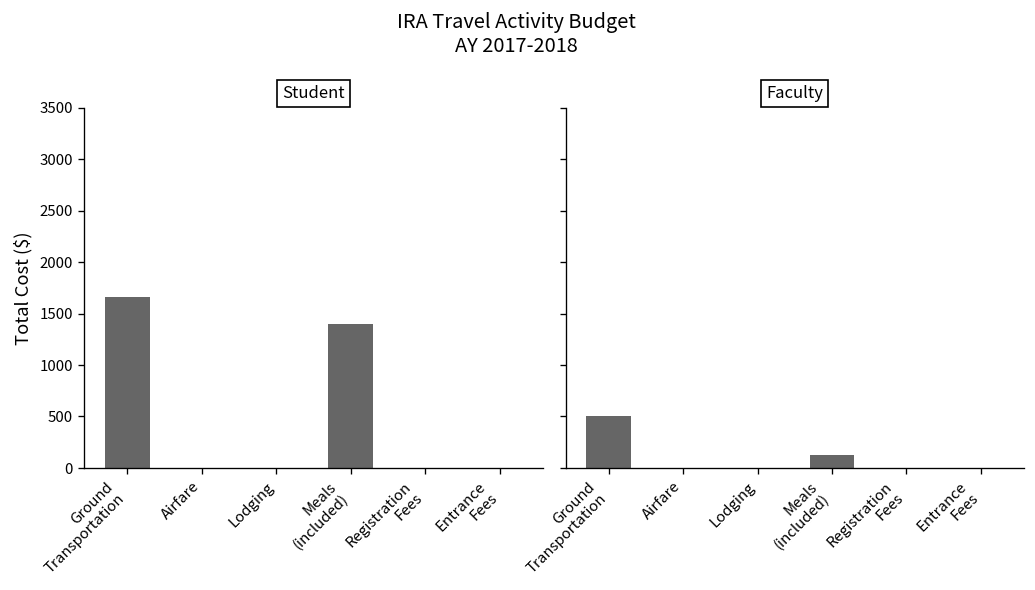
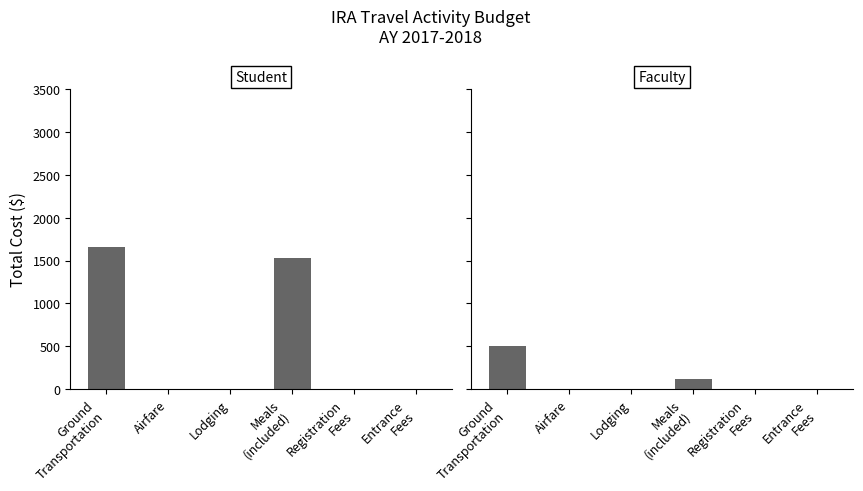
Student, Meals (included): 1400 -> 1500
